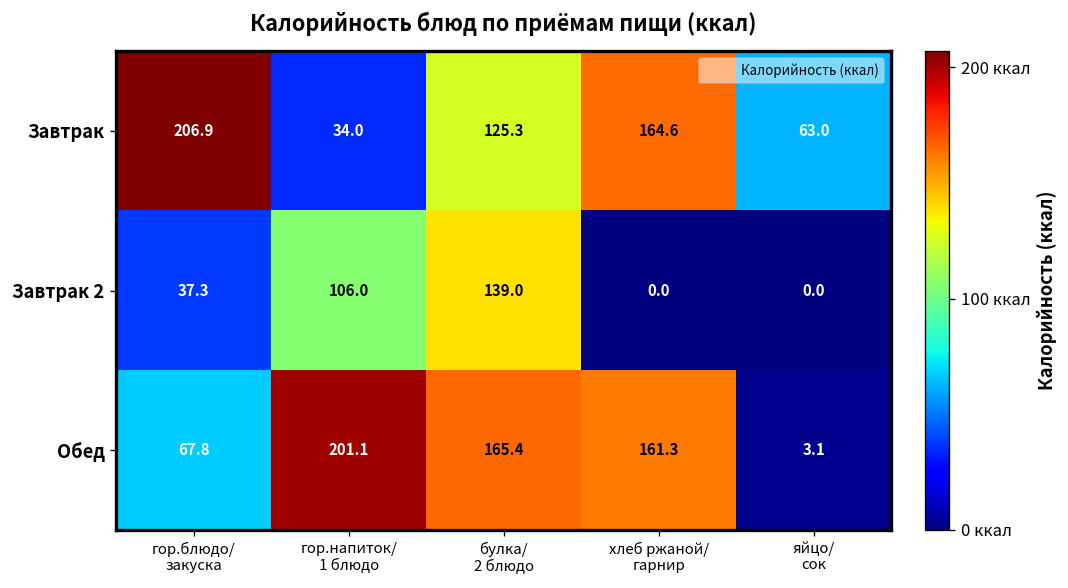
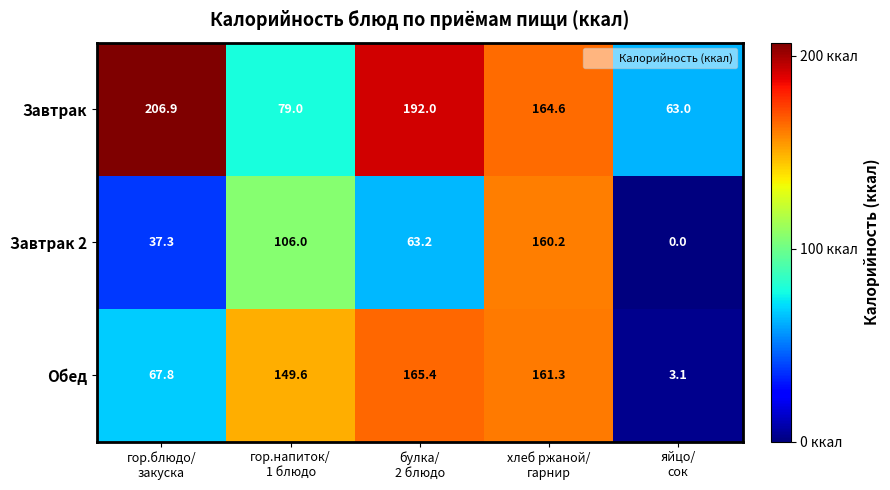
Завтрак, гор.напиток/ 1 блюдо: 34.0 -> 79.0
Завтрак, булка/ 2 блюдо: 125.3 -> 192.0
Завтрак 2, булка/ 2 блюдо: 139.0 -> 63.2
Завтрак 2, хлеб ржаной/ гарнир: 0.0 -> 160.2
Обед, гор.напиток/ 1 блюдо: 201.1 -> 149.6
